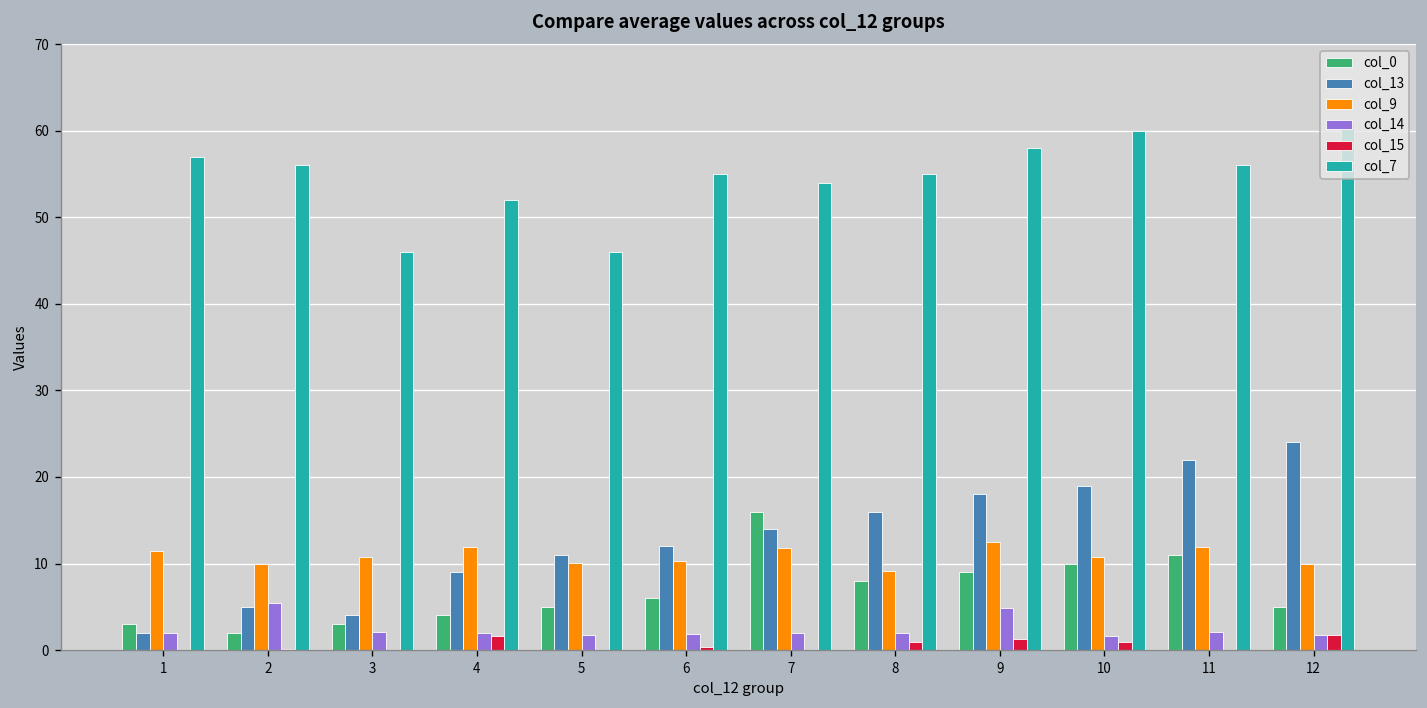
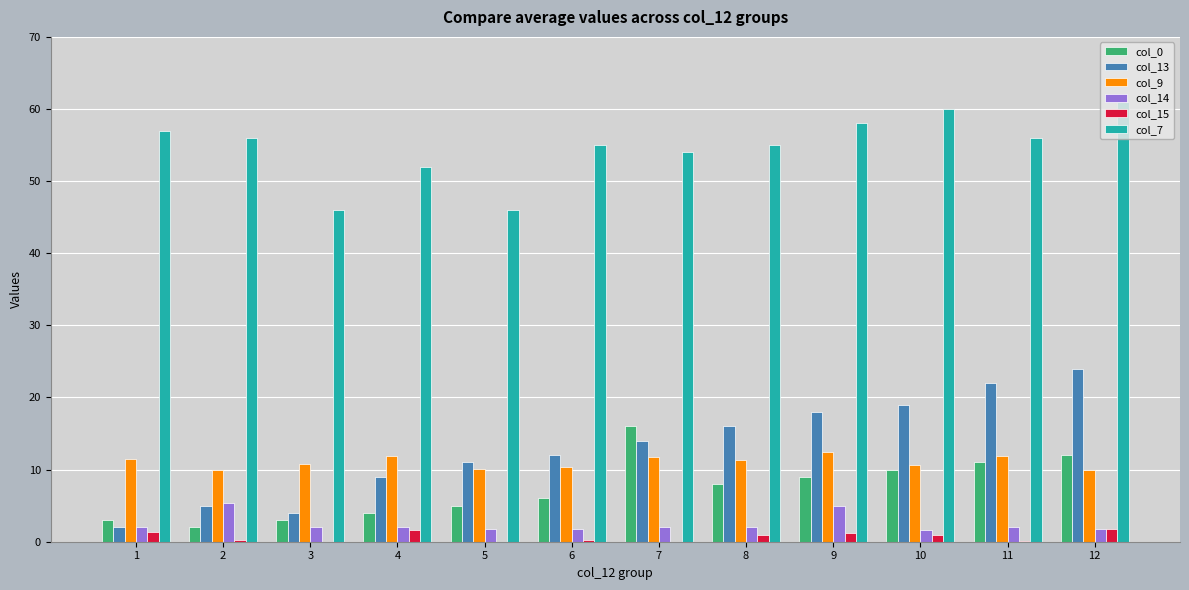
col_15, 1: 0 -> 1
col_9, 8: 9 -> 11
col_0, 12: 5 -> 12
